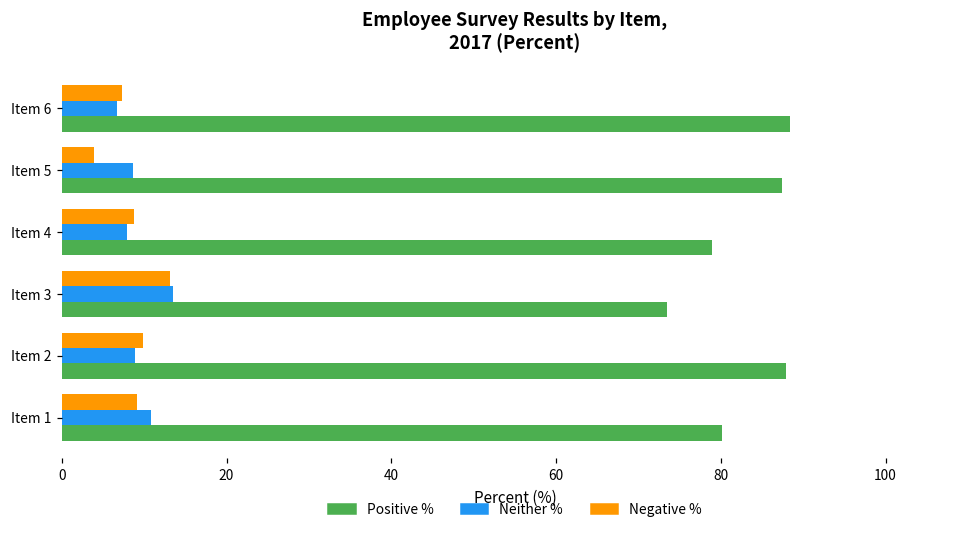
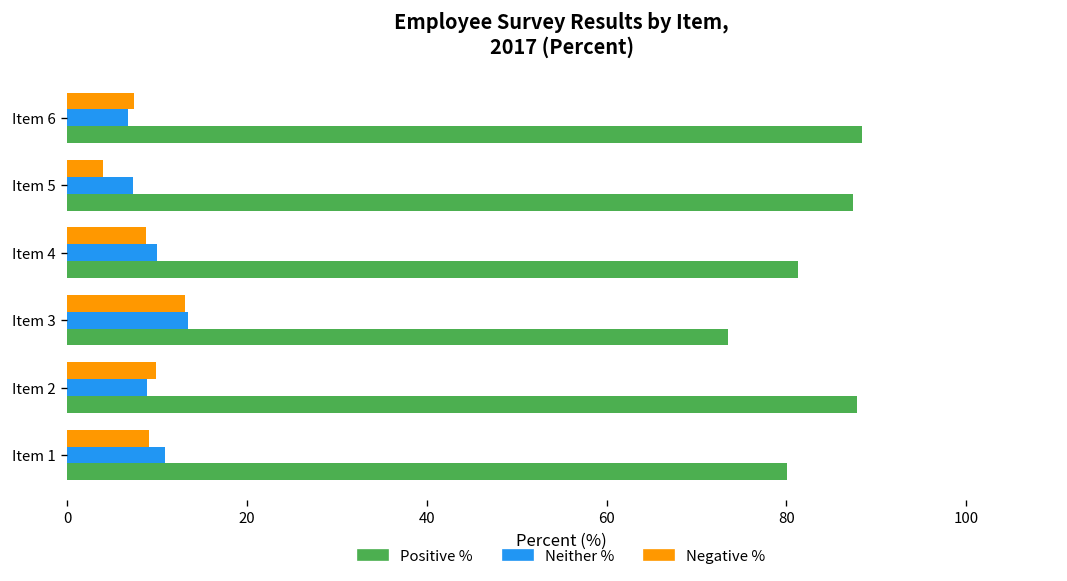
Neither %, Item 5: 9 -> 7
Neither %, Item 4: 8 -> 10
Positive %, Item 4: 79 -> 81
